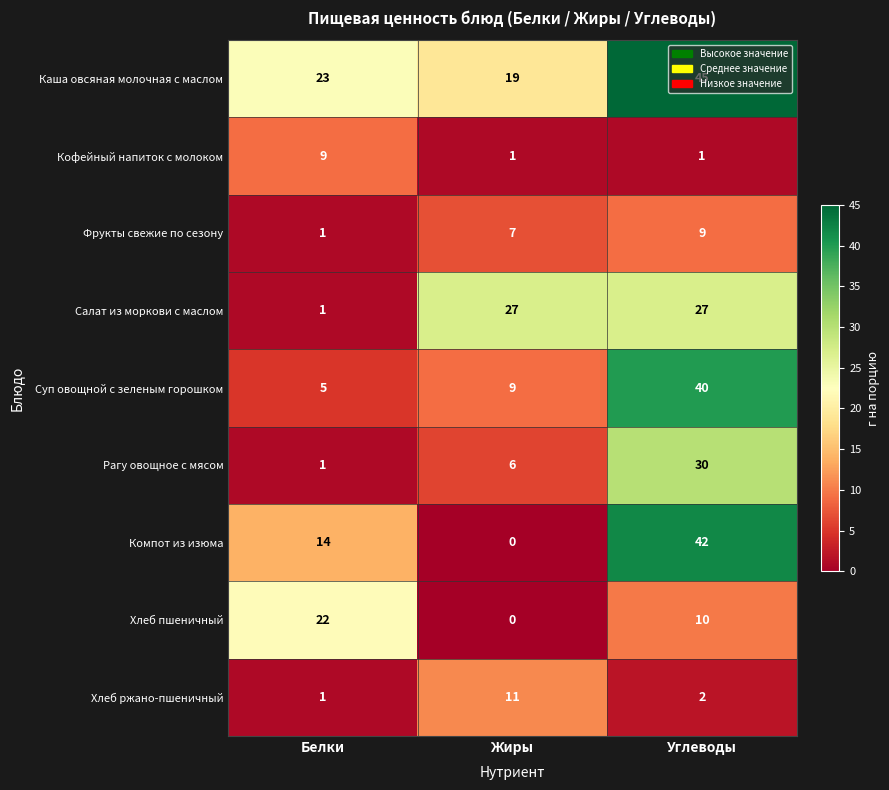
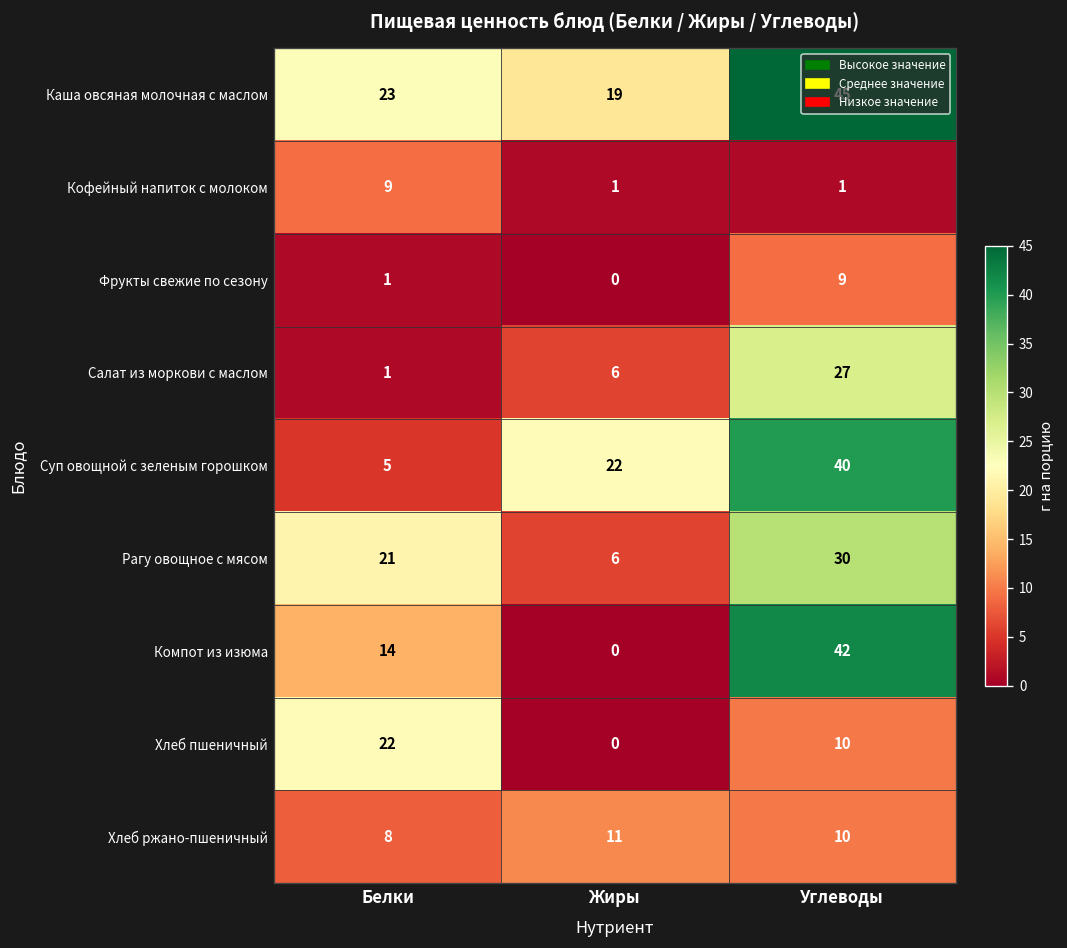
Фрукты свежие по сезону, Жиры: 7 -> 0
Салат из моркови с маслом, Жиры: 27 -> 6
Суп овощной с зеленым горошком, Жиры: 9 -> 22
Рагу овощное с мясом, Белки: 1 -> 21
Хлеб ржано-пшеничный, Белки: 1 -> 8
Хлеб ржано-пшеничный, Углеводы: 2 -> 10
